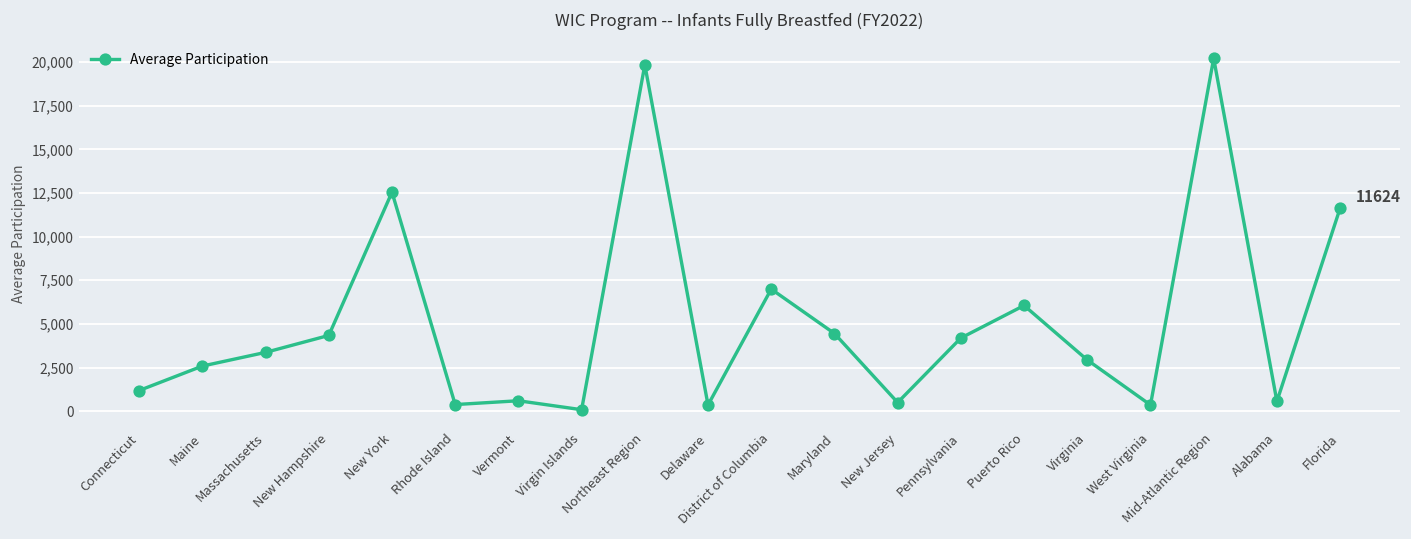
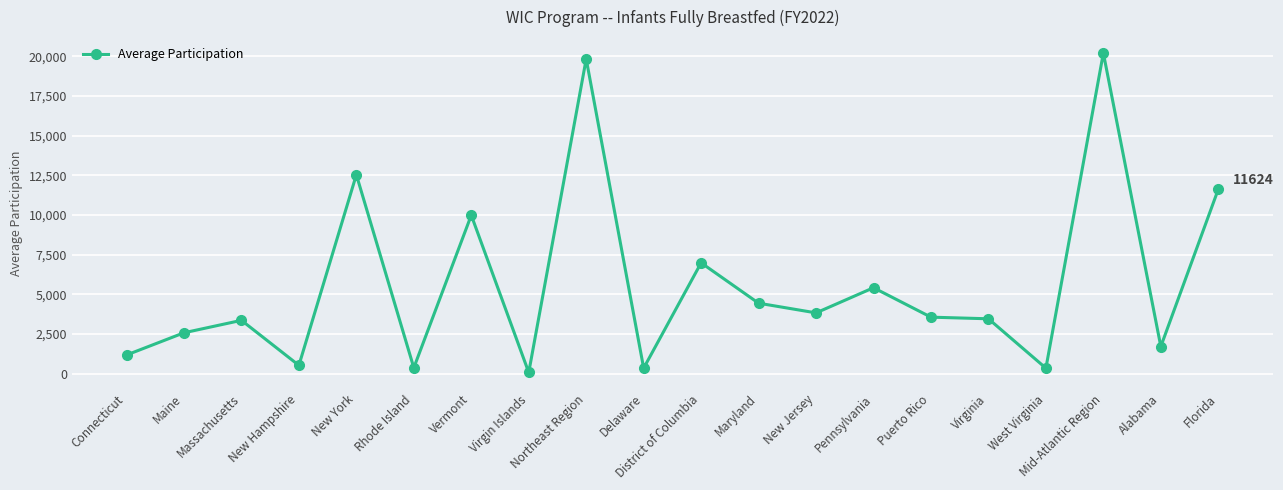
New Hampshire: 4,300 -> 500
Vermont: 600 -> 10,000
New Jersey: 500 -> 3,800
Pennsylvania: 4,200 -> 5,400
Puerto Rico: 6,100 -> 3,600
Virginia: 2,900 -> 3,500
Alabama: 600 -> 1,700
